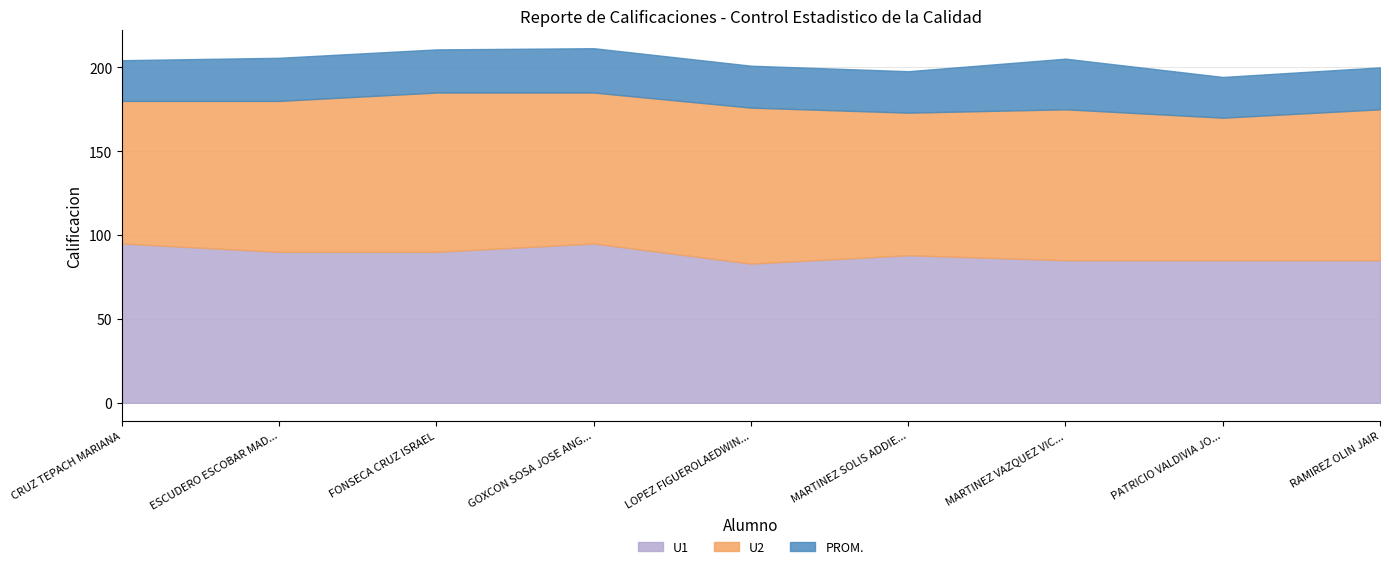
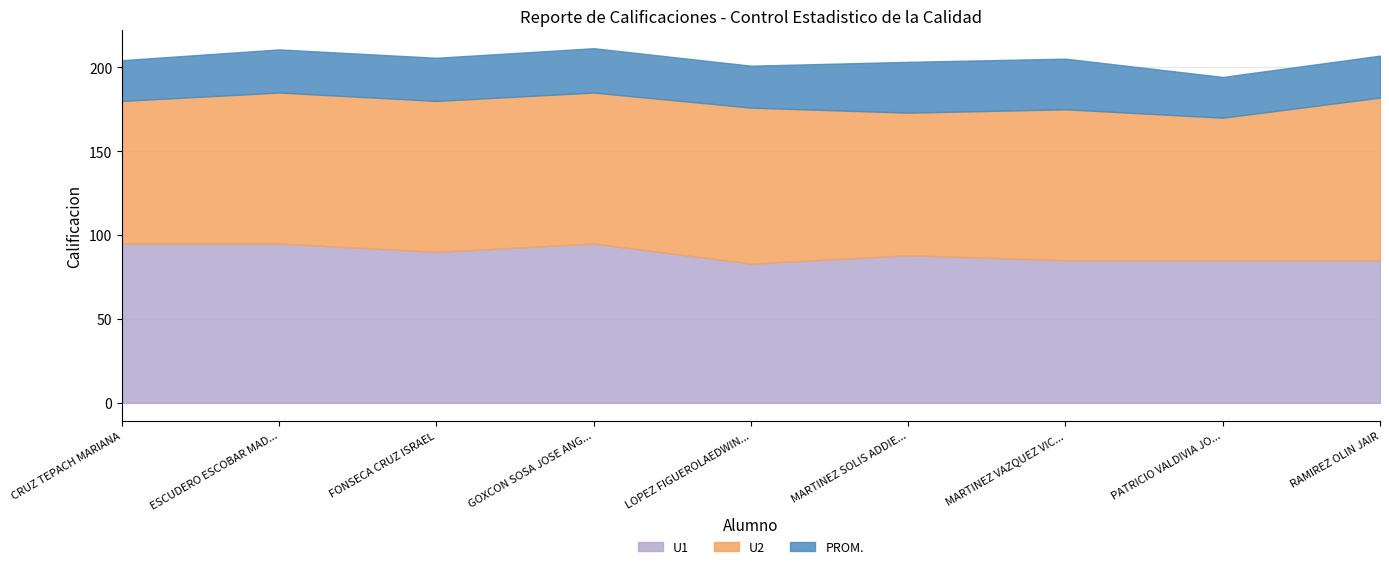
U1, ESCUDERO ESCOBAR MAD...: 90 -> 95
U2, FONSECA CRUZ ISRAEL: 95 -> 90
PROM., MARTINEZ SOLIS ADDIE...: 25 -> 30
U2, RAMIREZ OLIN JAIR: 90 -> 97
